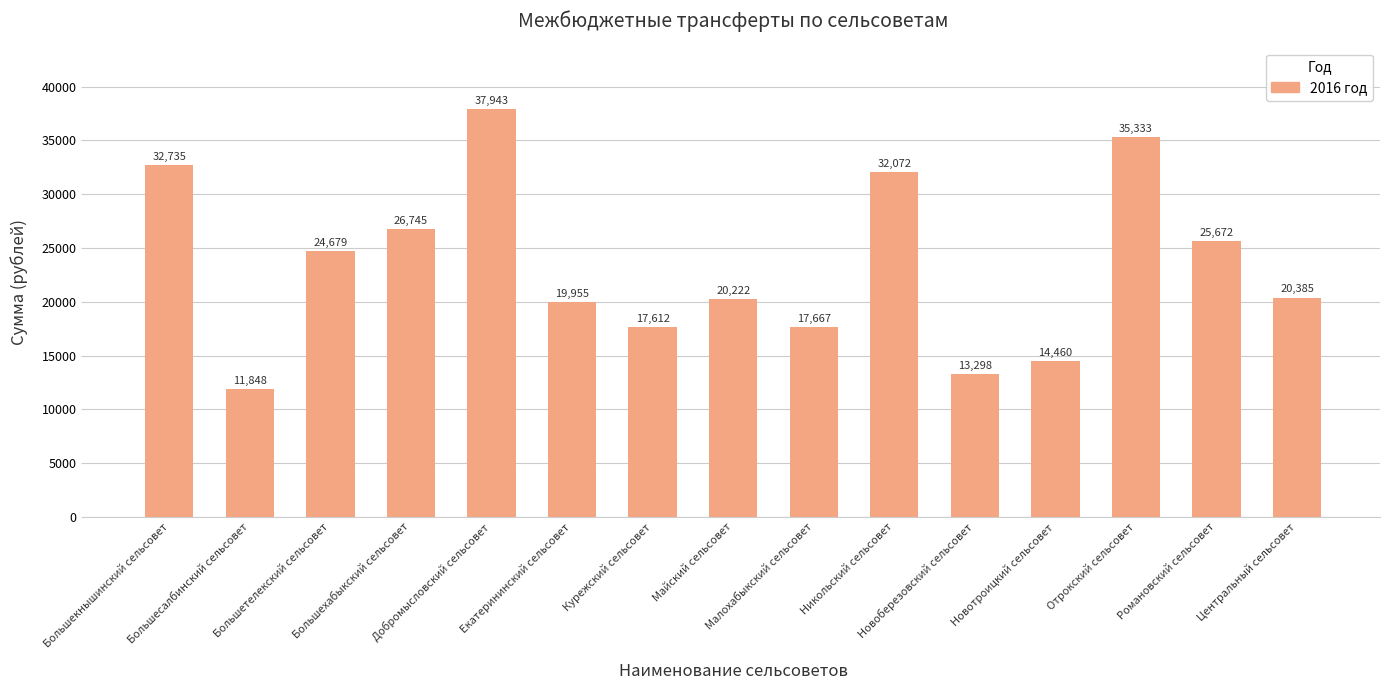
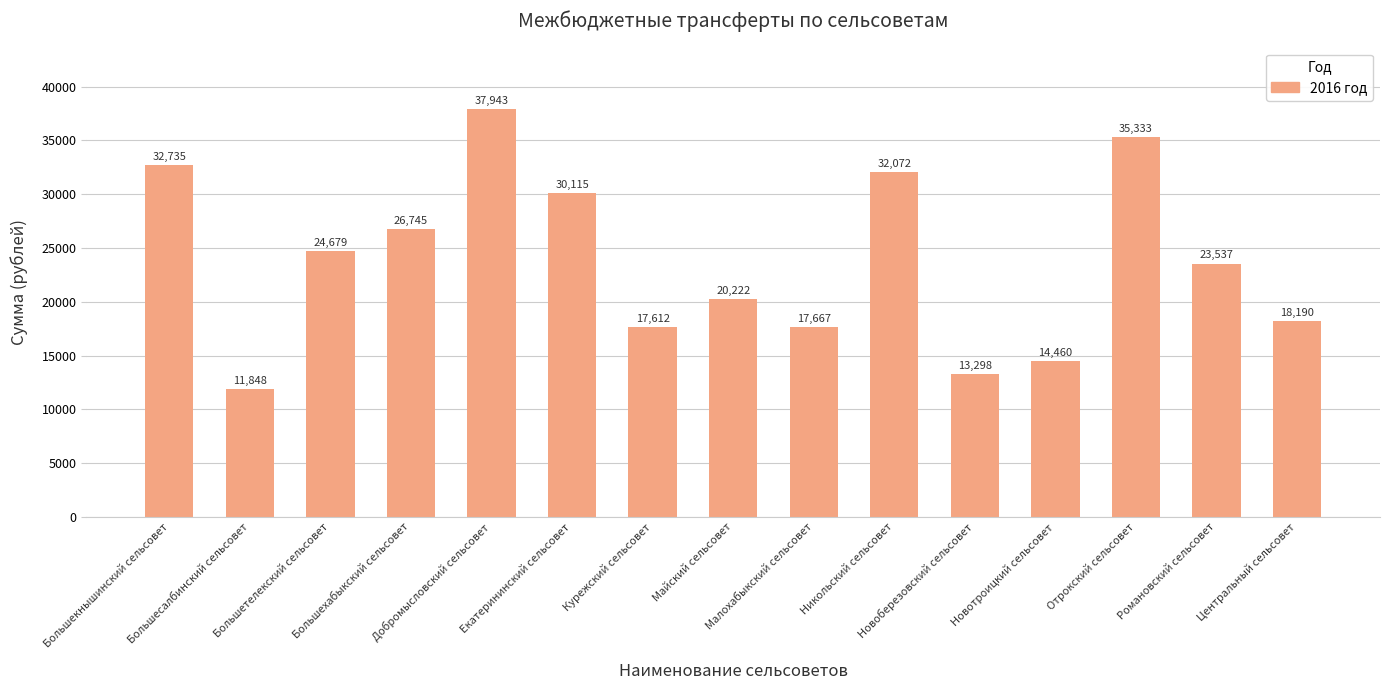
Екатерининский сельсовет: 19,955 -> 30,115
Романовский сельсовет: 25,672 -> 23,537
Центральный сельсовет: 20,385 -> 18,190
